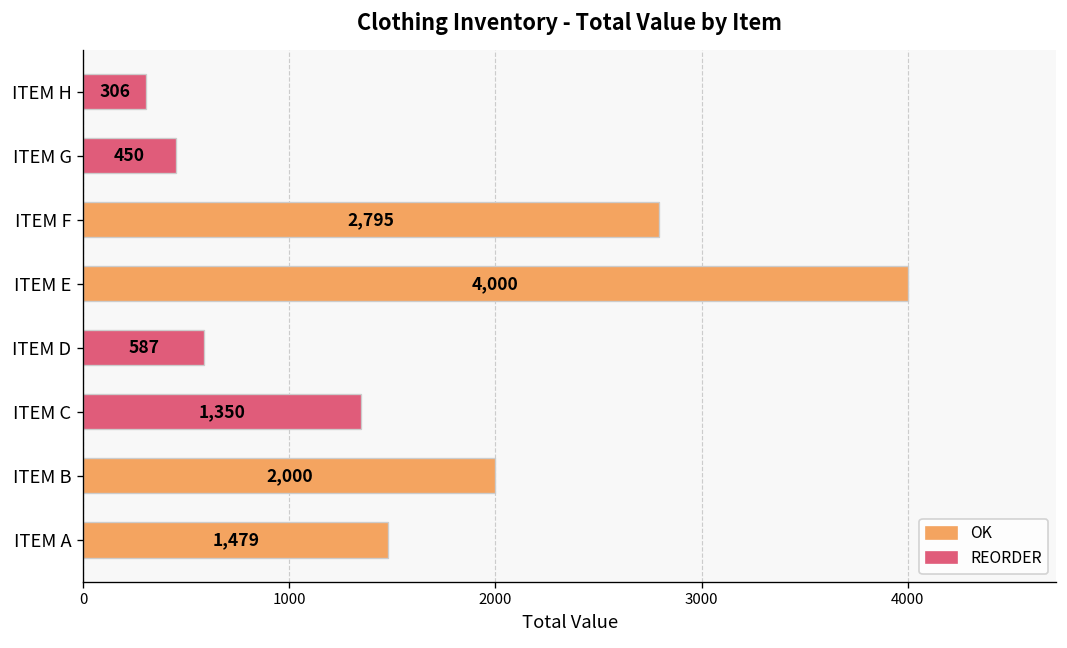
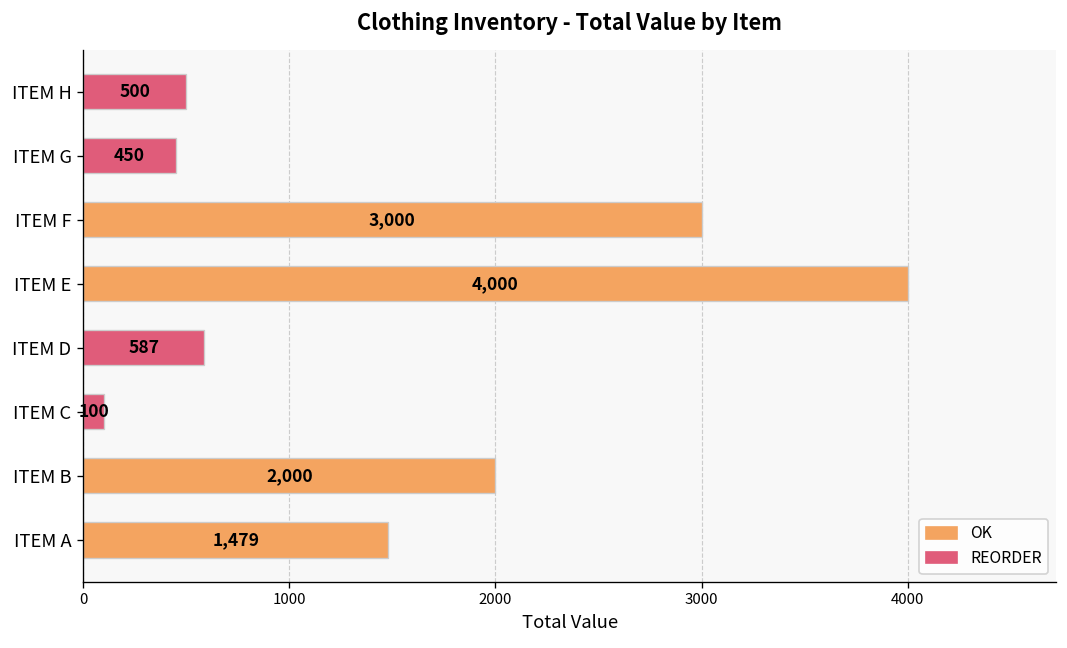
ITEM H: 306 -> 500
ITEM F: 2,795 -> 3,000
ITEM C: 1,350 -> 100
